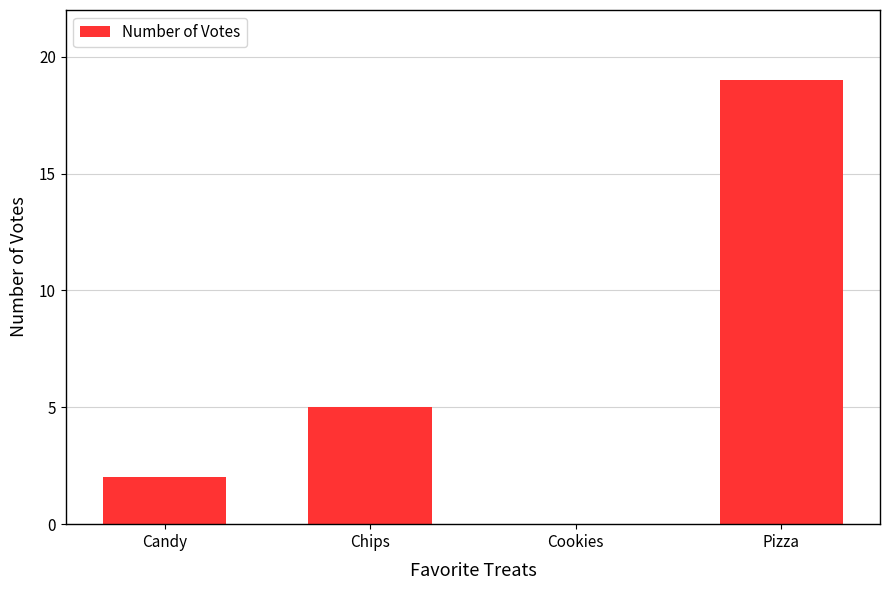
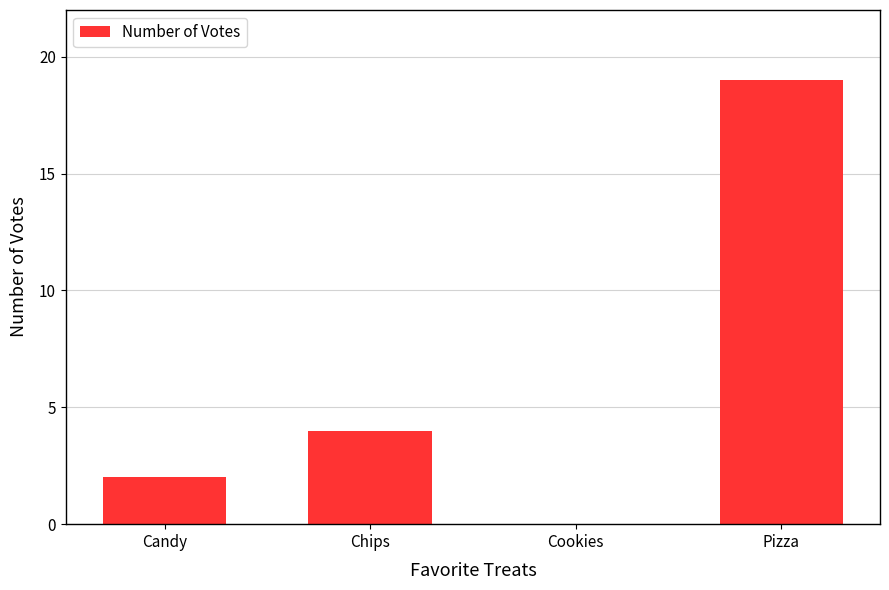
Chips: 5 -> 4
